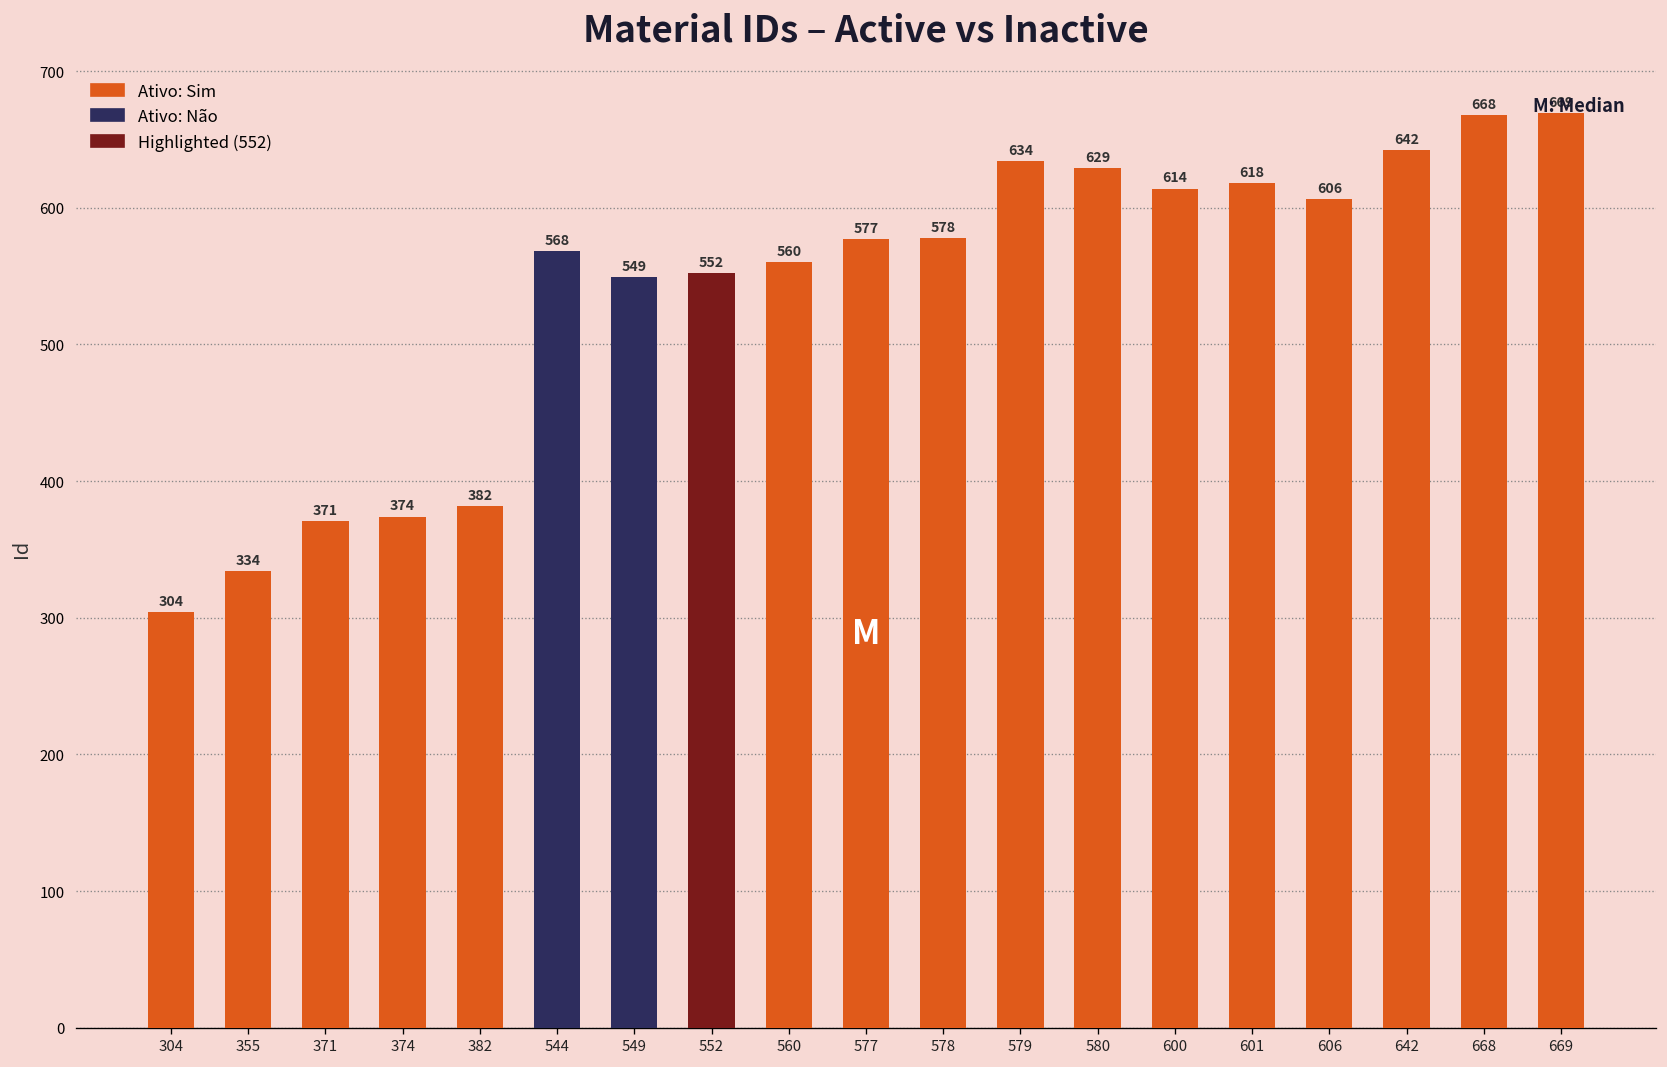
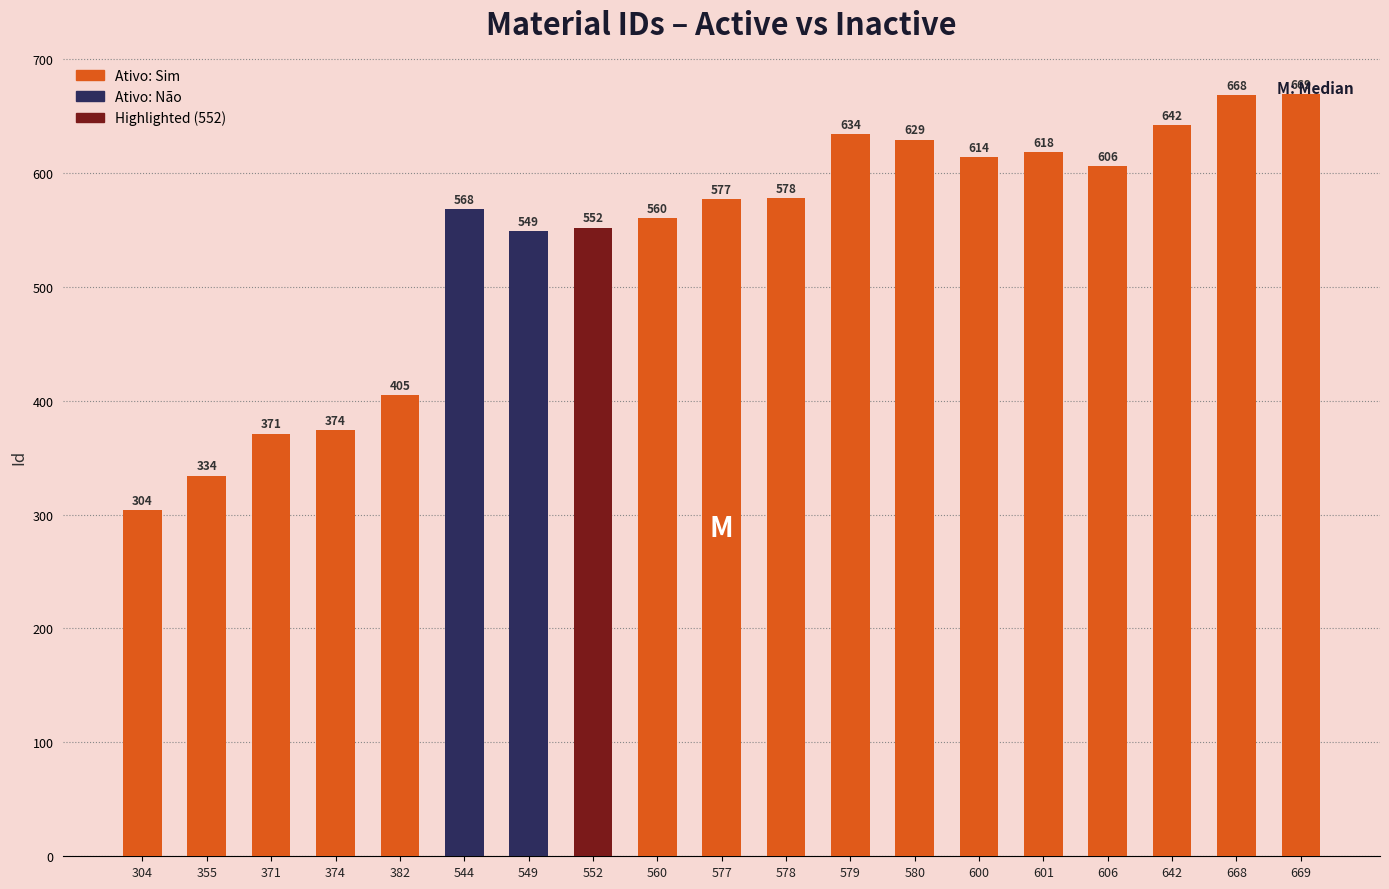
382: 382 -> 405
